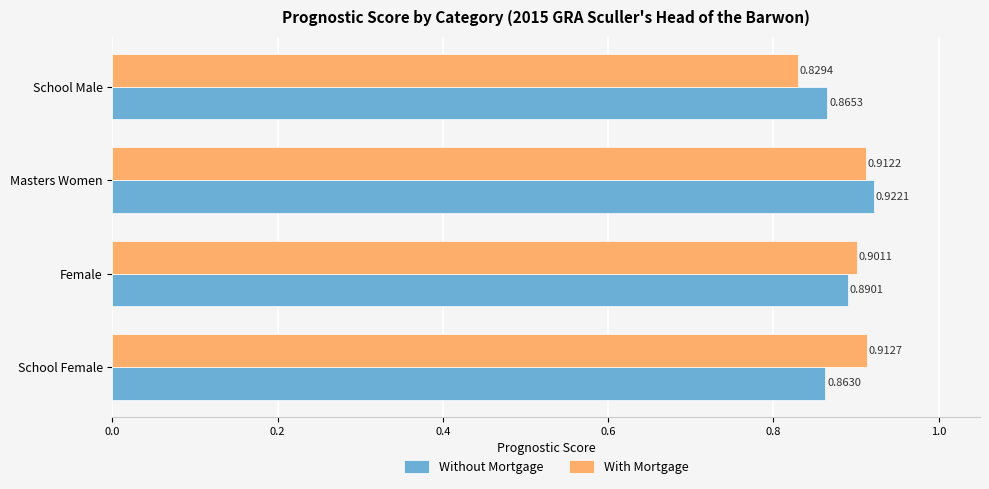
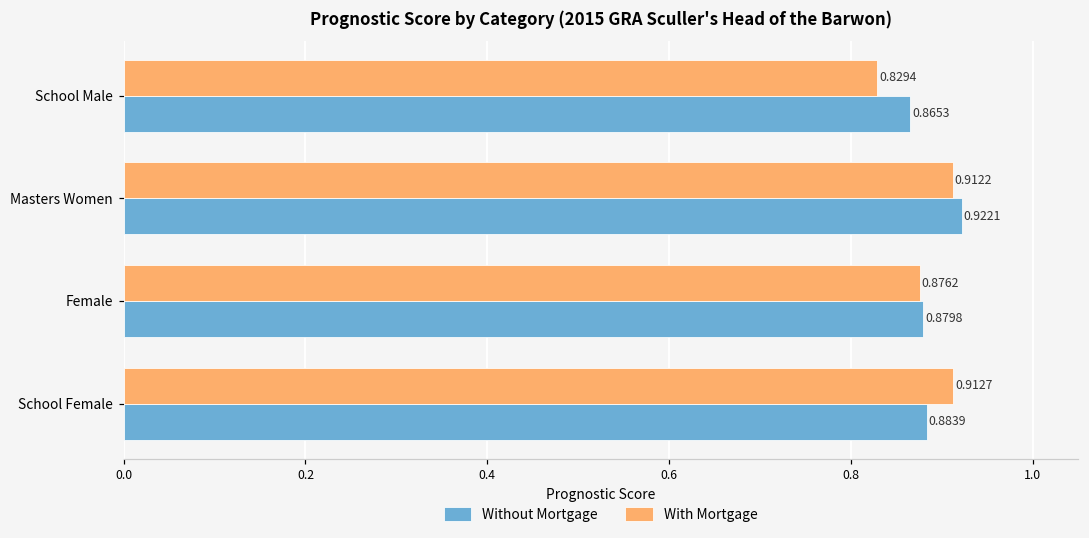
With Mortgage, Female: 0.9011 -> 0.8762
Without Mortgage, Female: 0.8901 -> 0.8798
Without Mortgage, School Female: 0.8630 -> 0.8839
